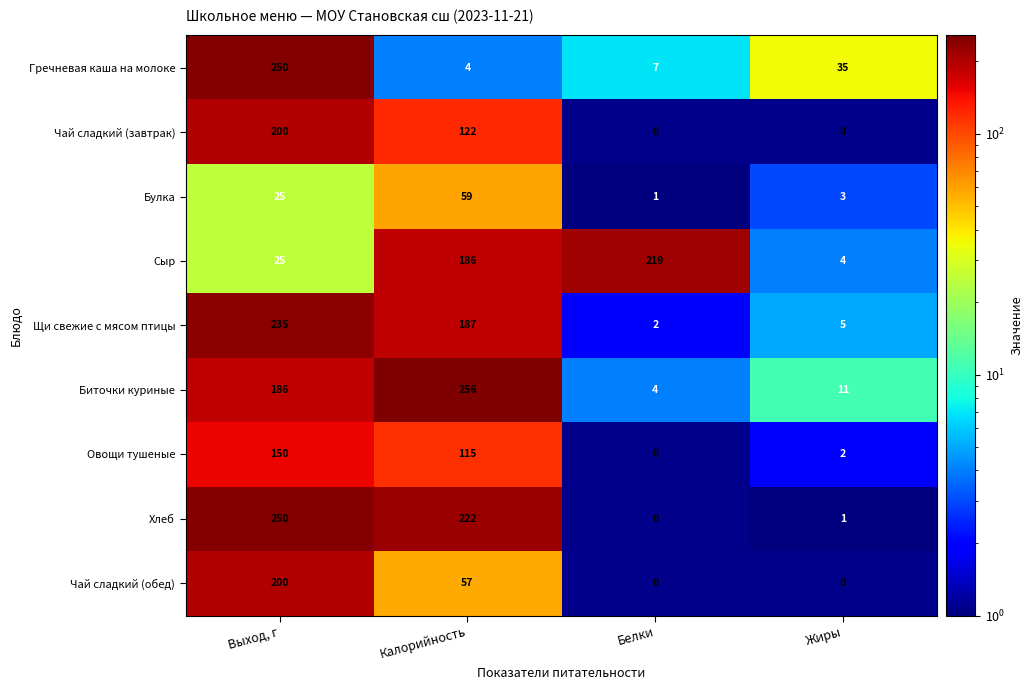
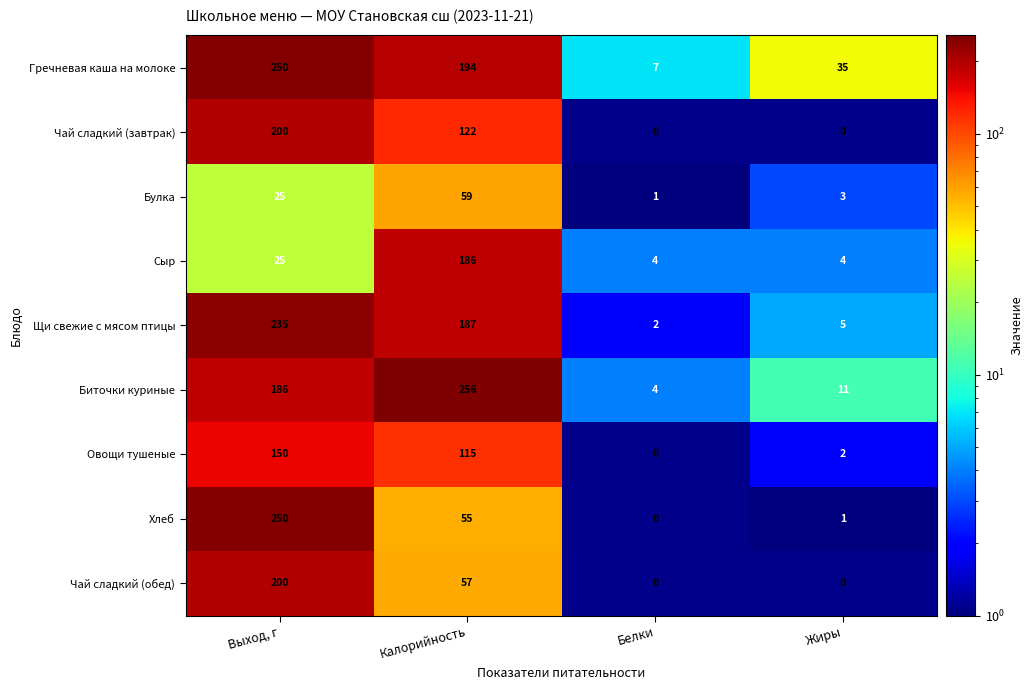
Гречневая каша на молоке, Калорийность: 4 -> 194
Сыр, Белки: 219 -> 4
Хлеб, Калорийность: 222 -> 55
